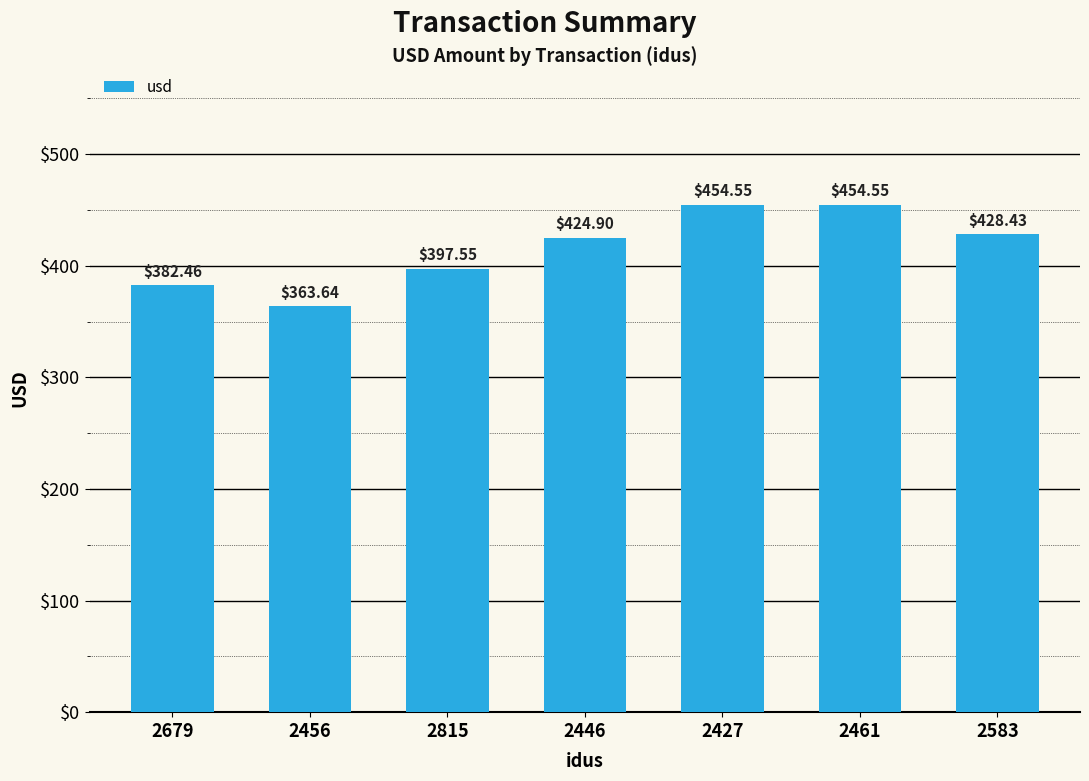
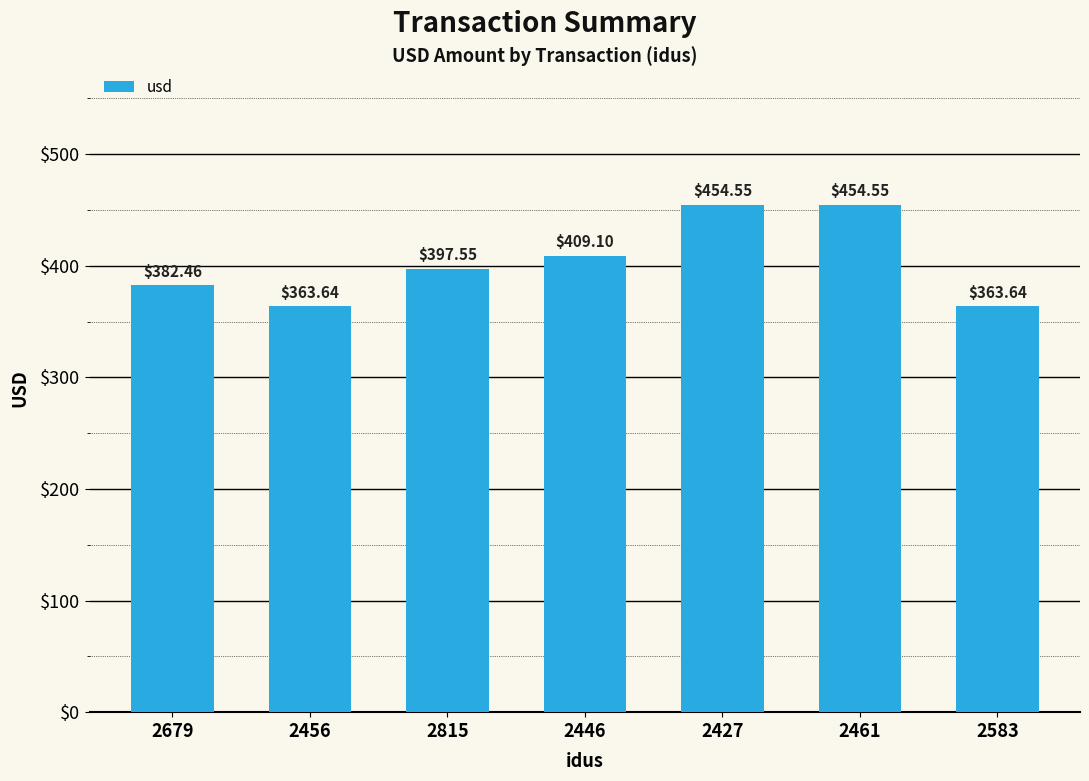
2446: $424.90 -> $409.10
2583: $428.43 -> $363.64
